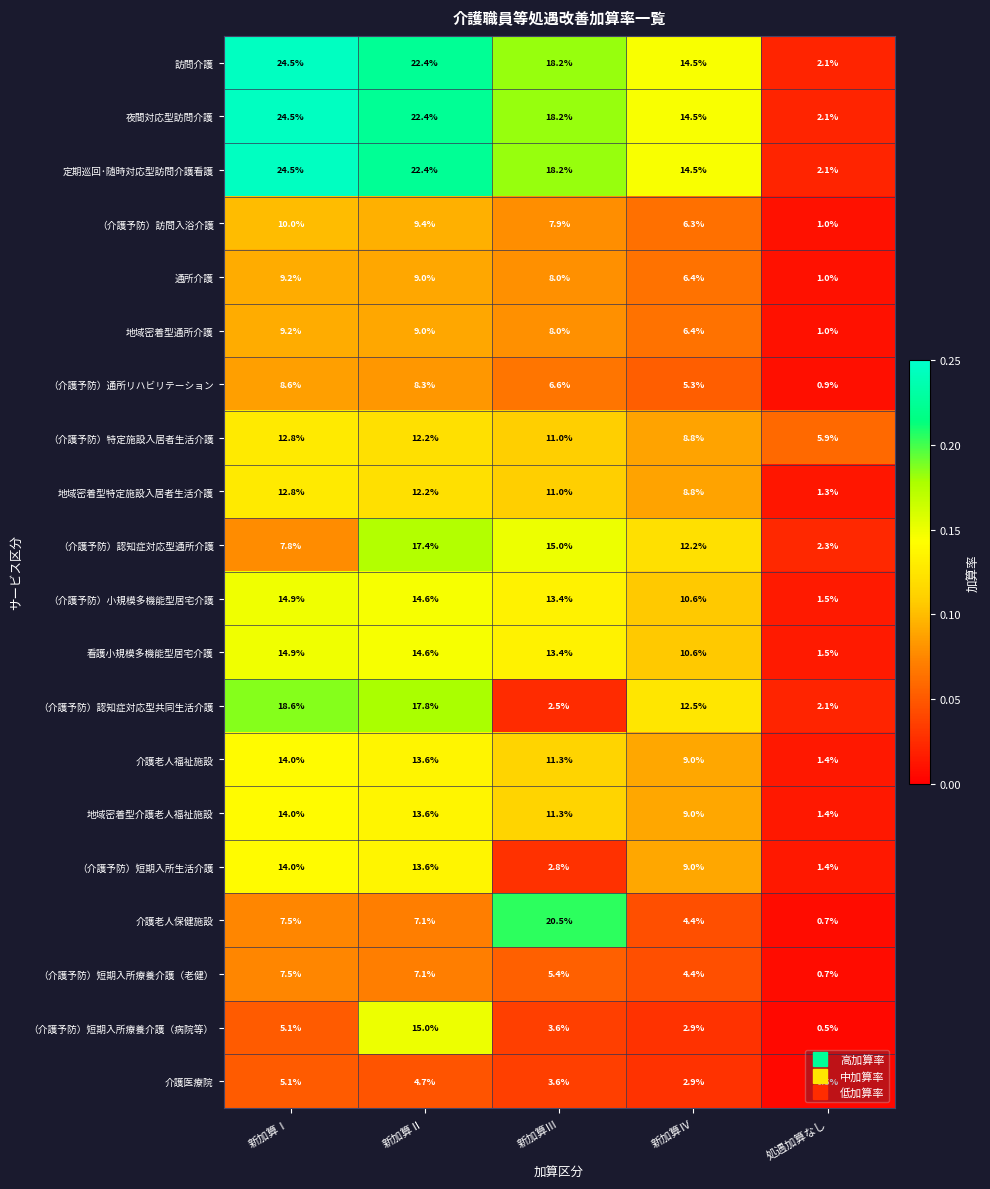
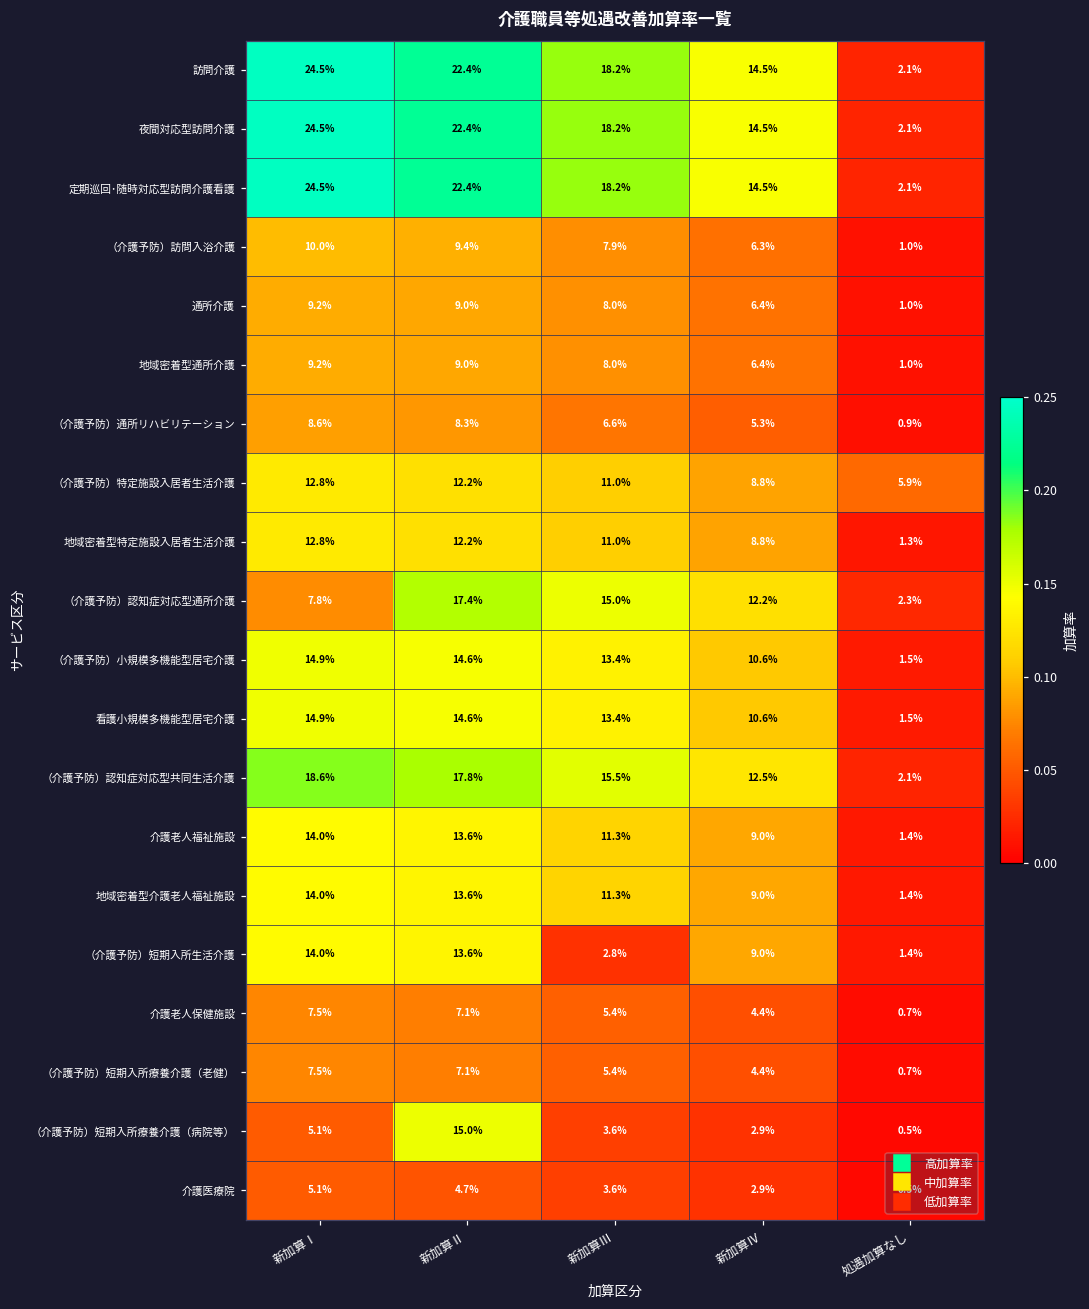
（介護予防）認知症対応型共同生活介護, 新加算Ⅲ: 2.5% -> 15.5%
介護老人保健施設, 新加算Ⅲ: 20.5% -> 5.4%
